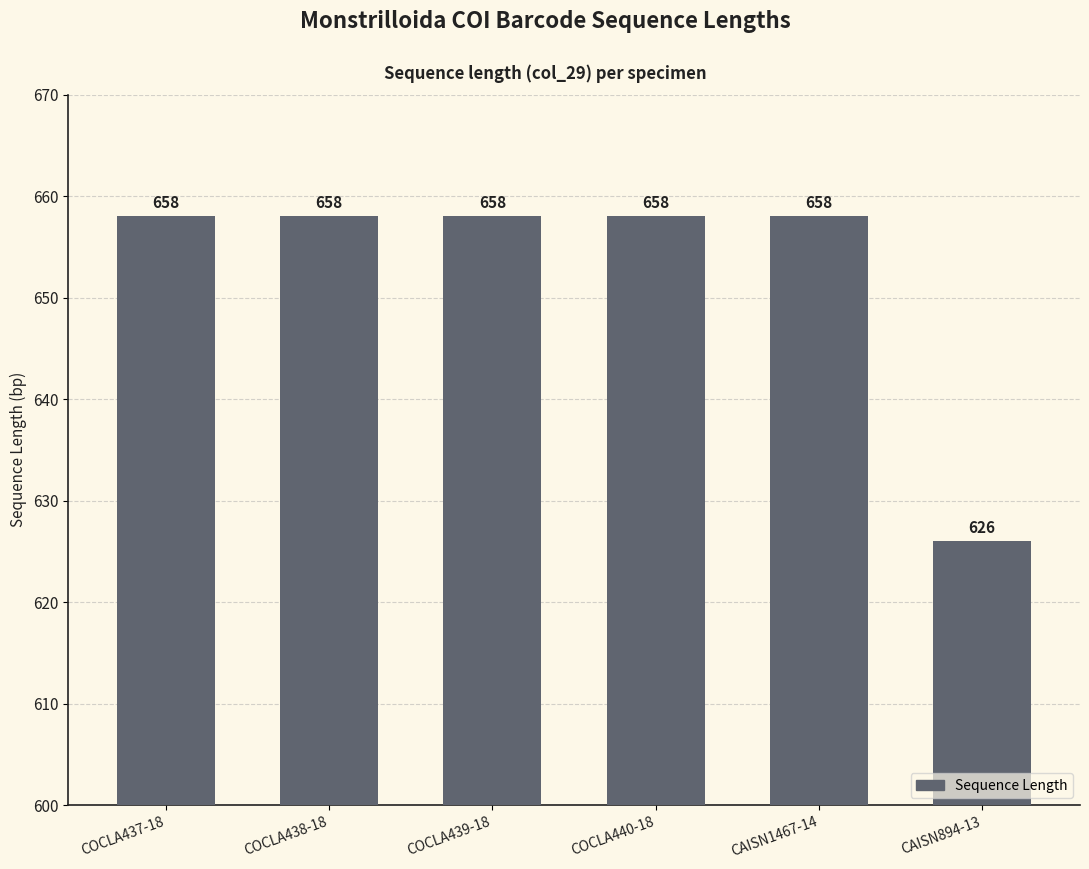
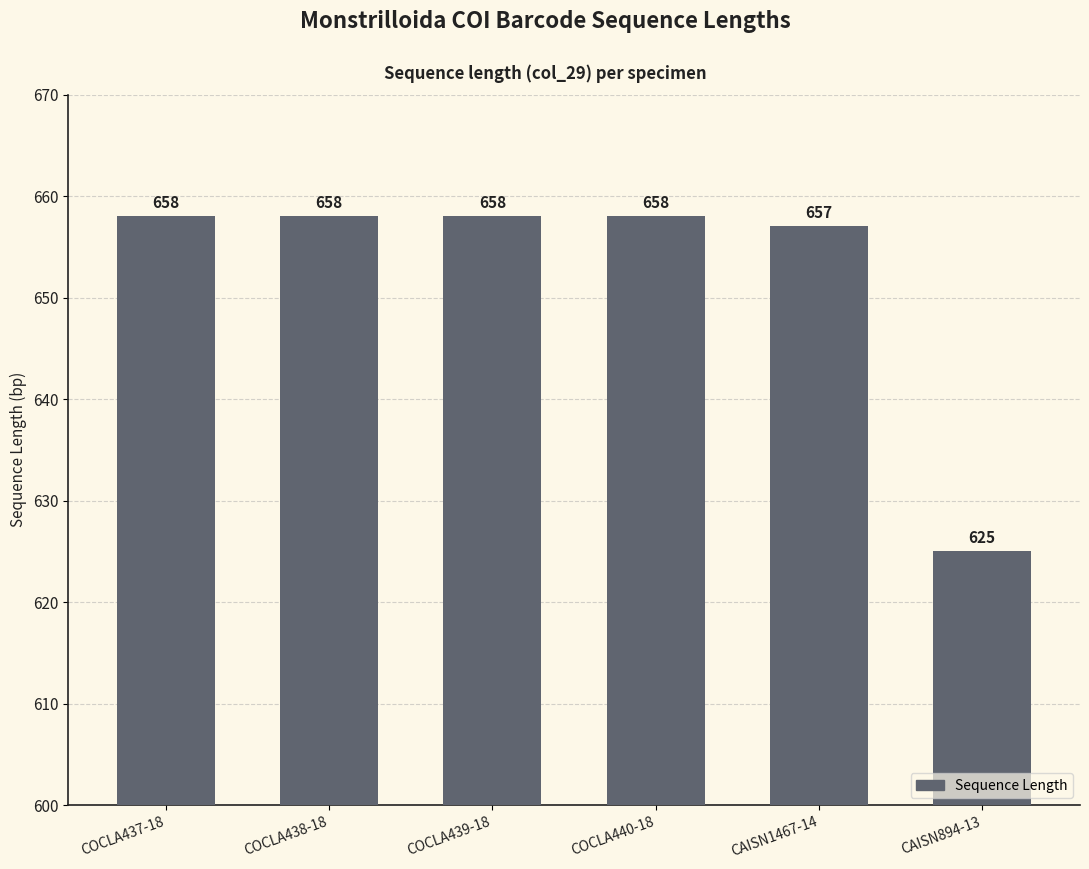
CAISN1467-14: 658 -> 657
CAISN894-13: 626 -> 625
